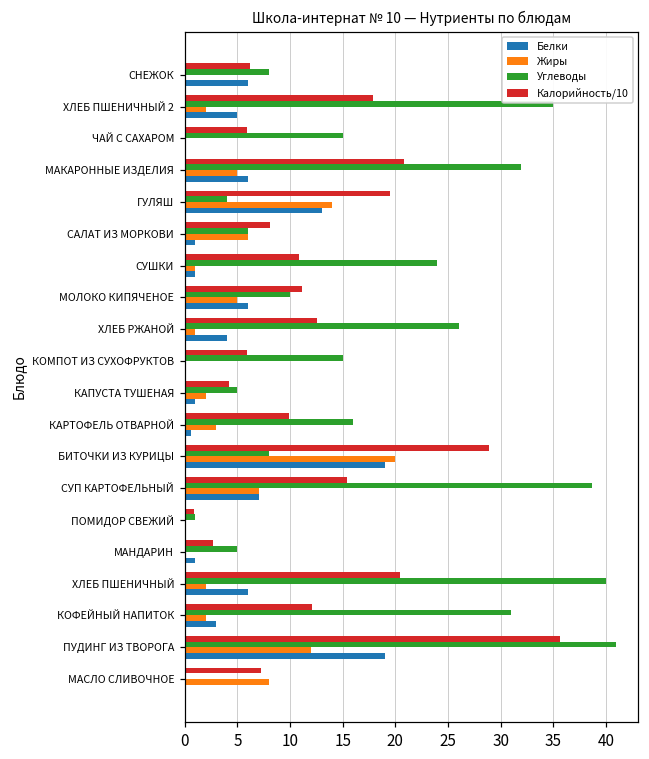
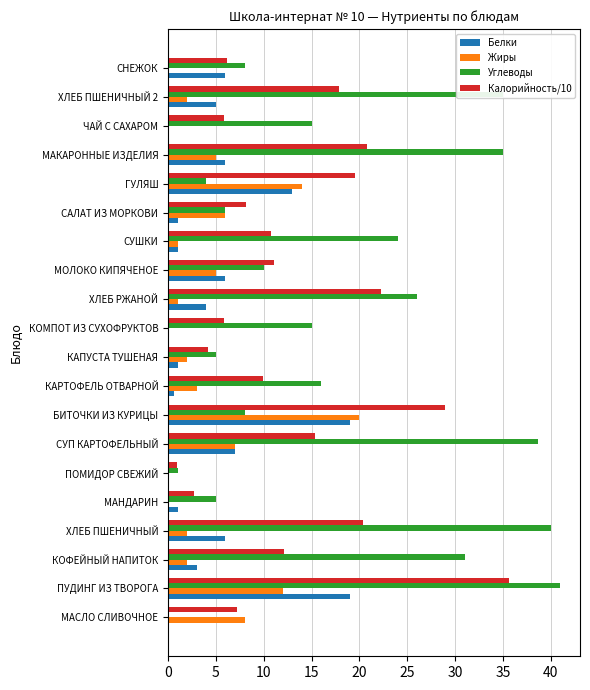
Углеводы, МАКАРОННЫЕ ИЗДЕЛИЯ: 32 -> 35
Калорийность/10, ХЛЕБ РЖАНОЙ: 13 -> 22
